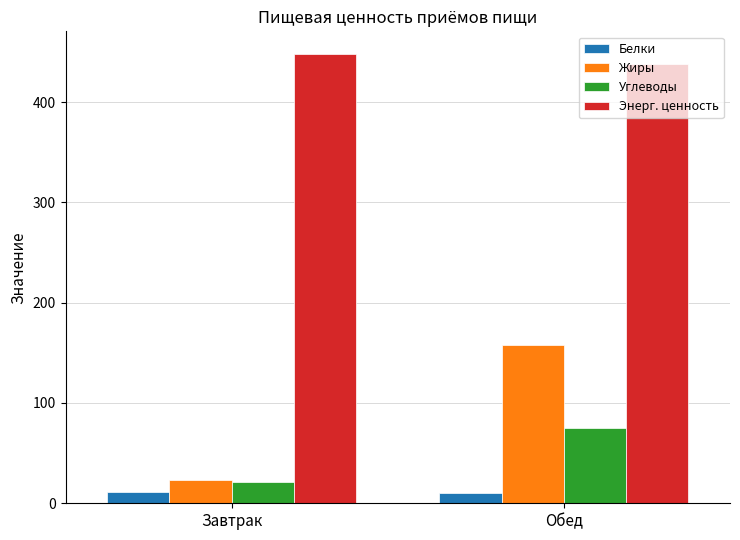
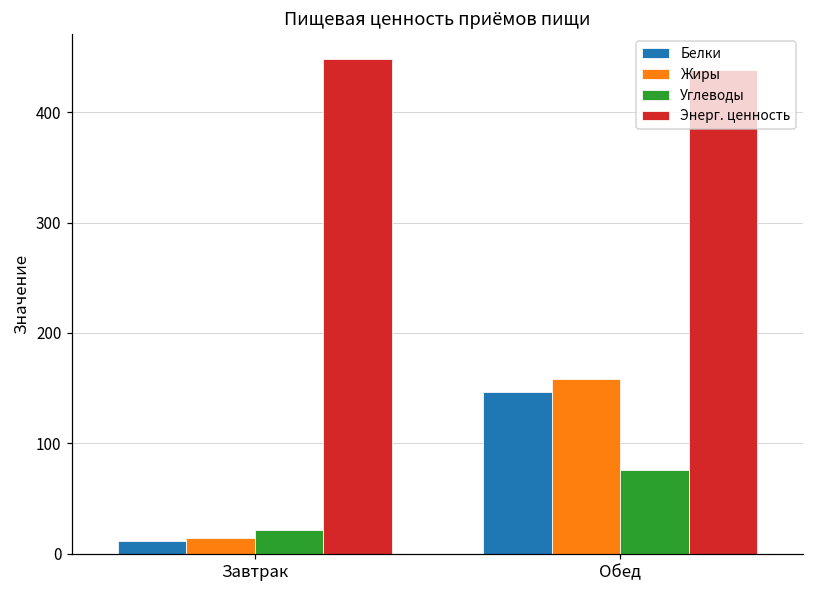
Жиры, Завтрак: 23 -> 14
Белки, Обед: 10 -> 147
